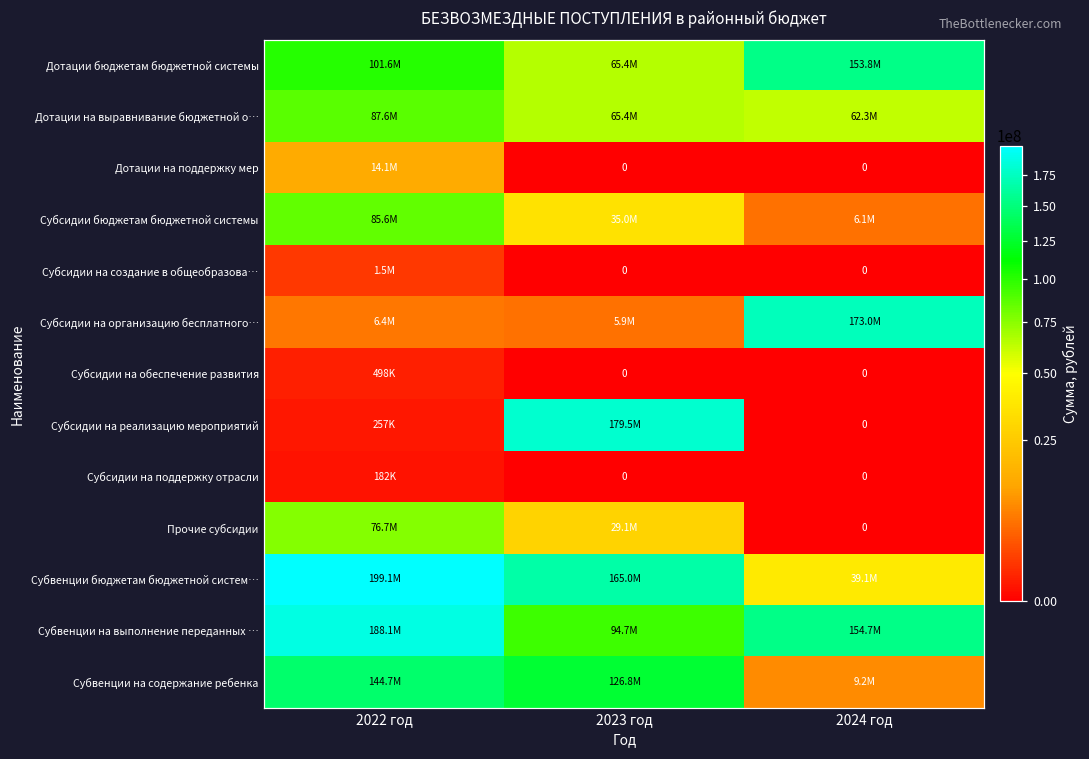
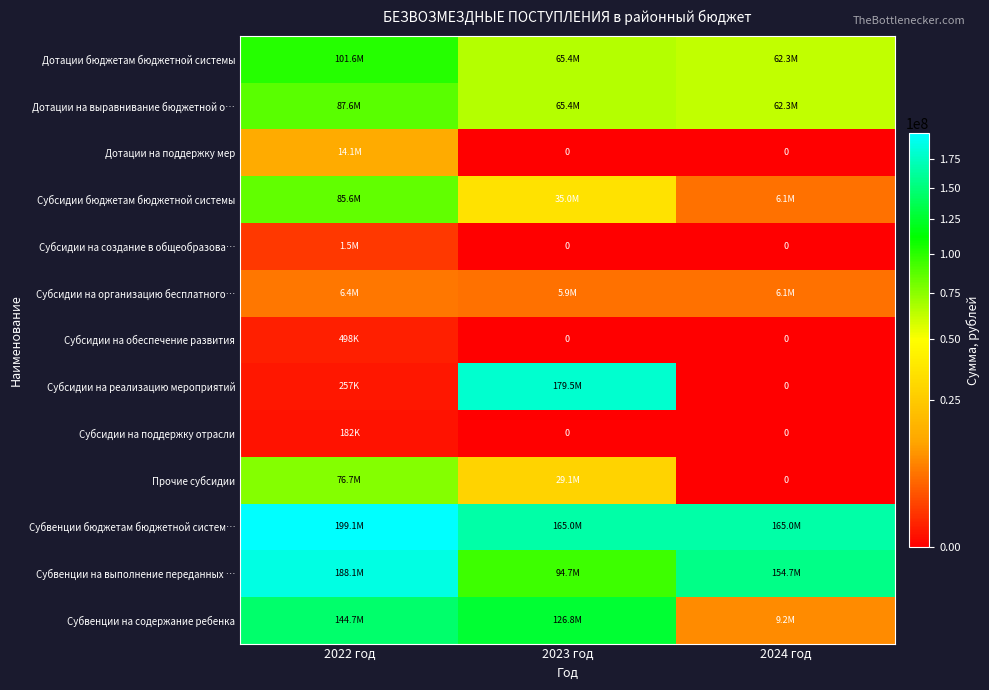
Дотации бюджетам бюджетной системы, 2024 год: 153.8M -> 62.3M
Субсидии на организацию бесплатного…, 2024 год: 173.0M -> 6.1M
Субвенции бюджетам бюджетной систем…, 2024 год: 39.1M -> 165.0M
